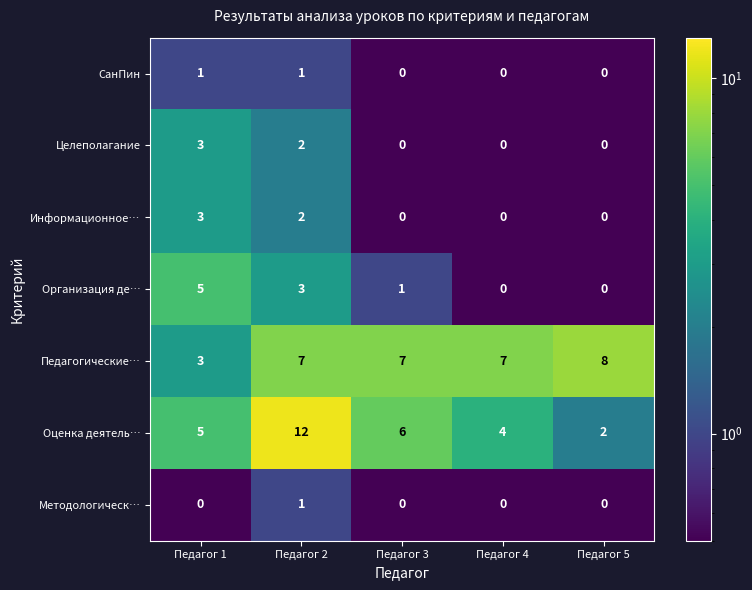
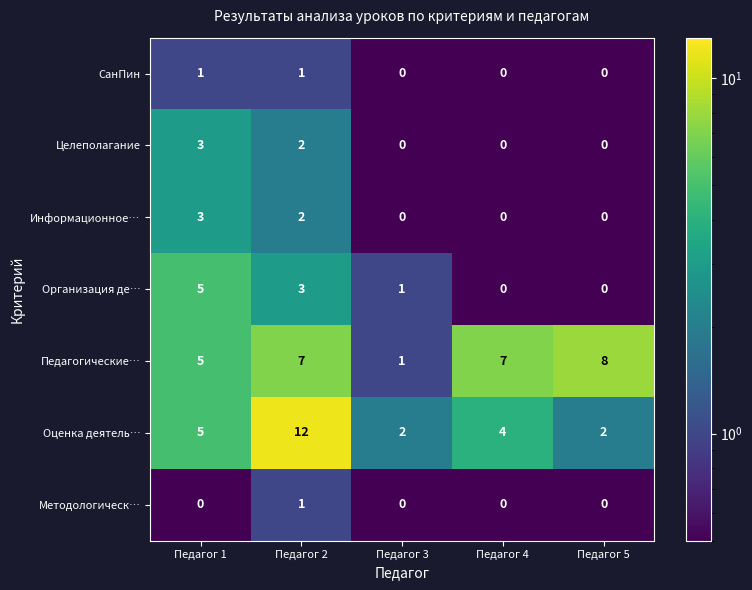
Педагогические…, Педагог 1: 3 -> 5
Педагогические…, Педагог 3: 7 -> 1
Оценка деятель…, Педагог 3: 6 -> 2
